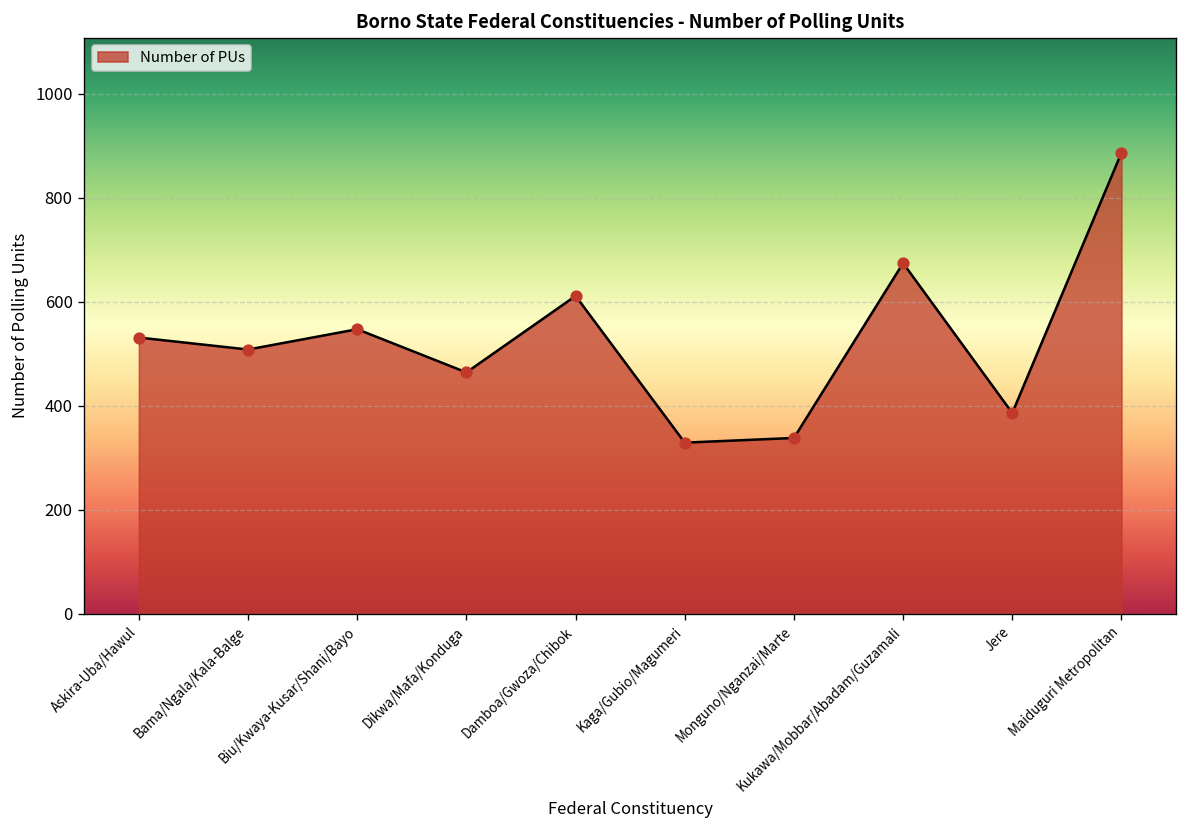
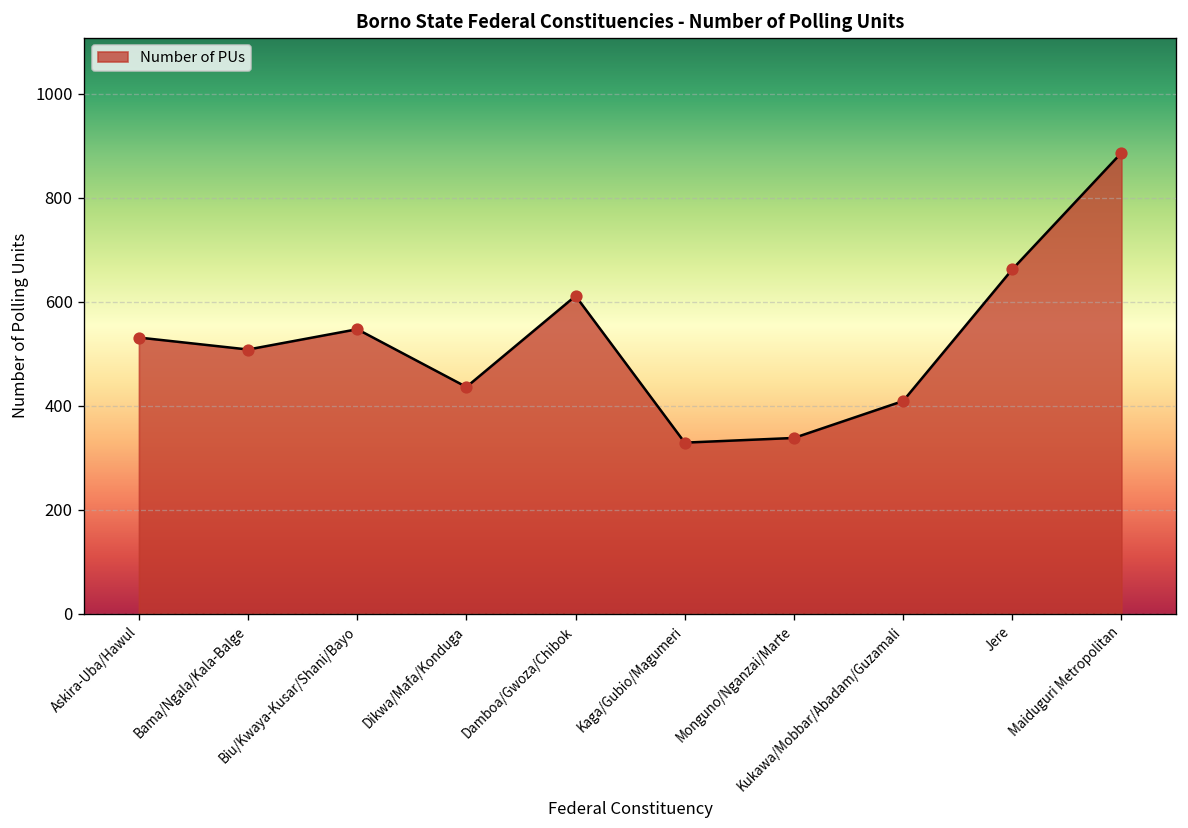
Dikwa/Mafa/Konduga: 460 -> 440
Kukawa/Mobbar/Abadam/Guzamali: 670 -> 410
Jere: 390 -> 660
